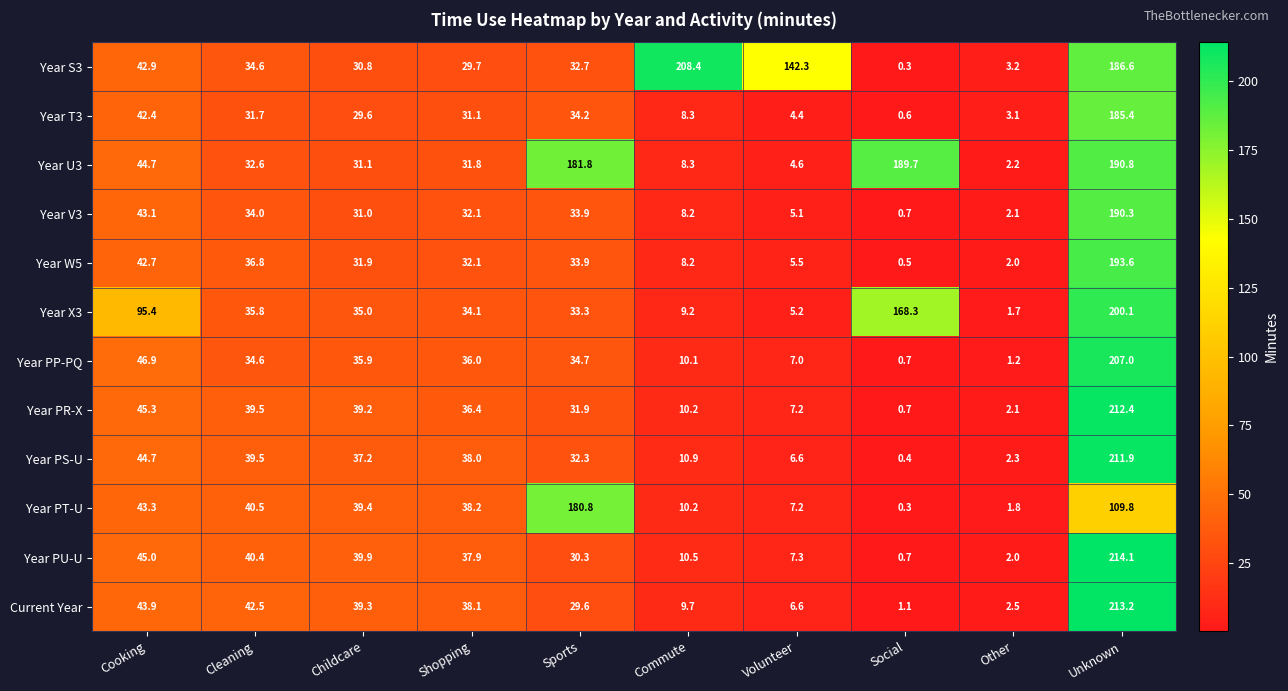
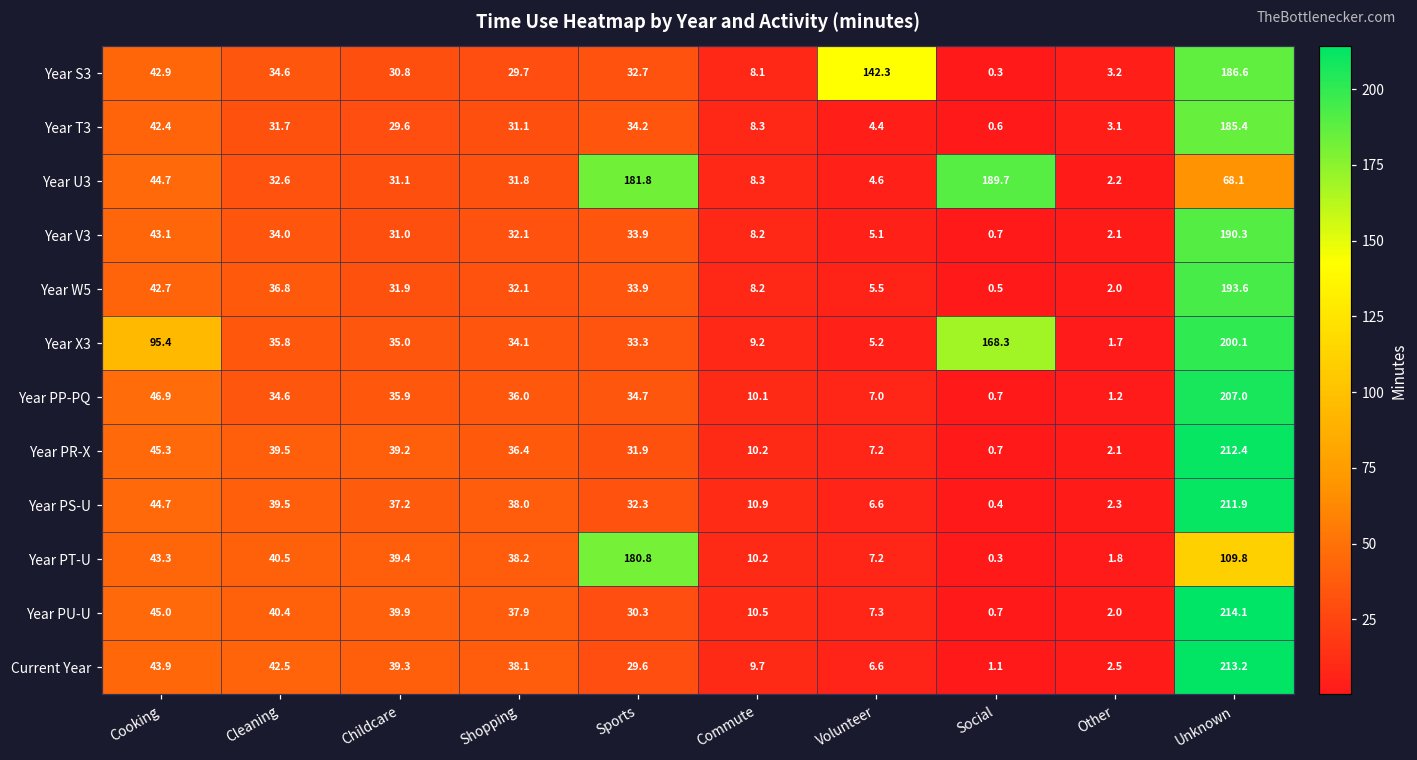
Year S3, Commute: 208.4 -> 8.1
Year U3, Unknown: 190.8 -> 68.1
